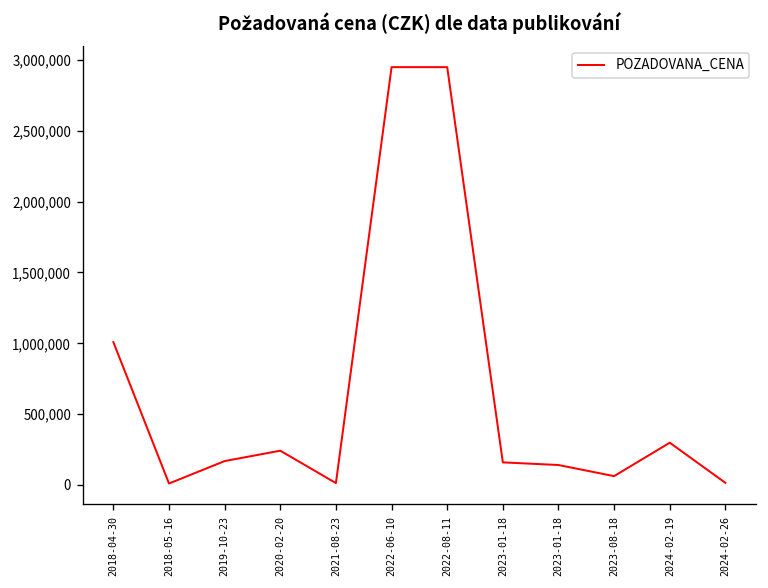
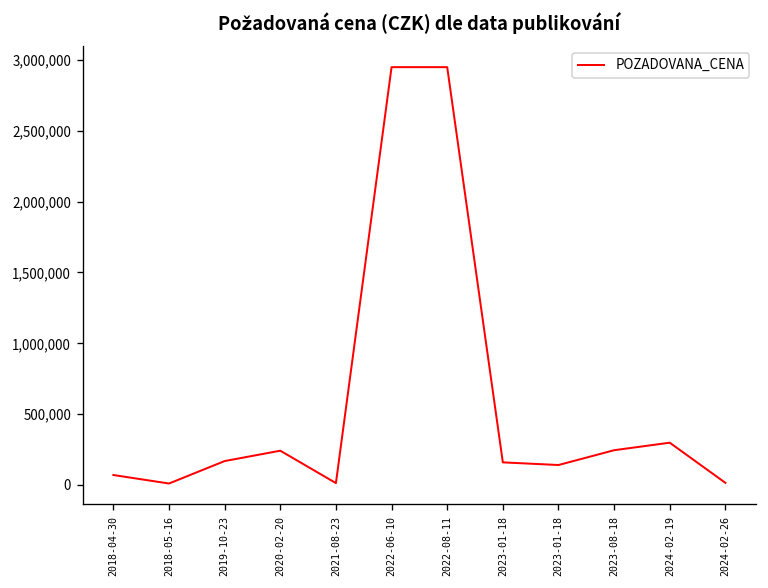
2018-04-30: 1,010,000 -> 70,000
2023-08-18: 60,000 -> 250,000
